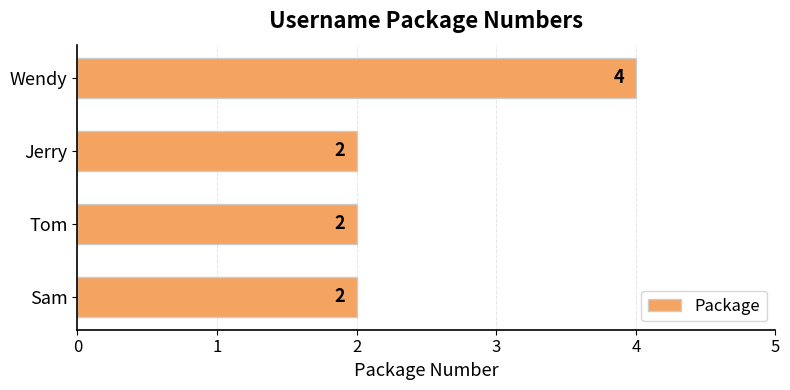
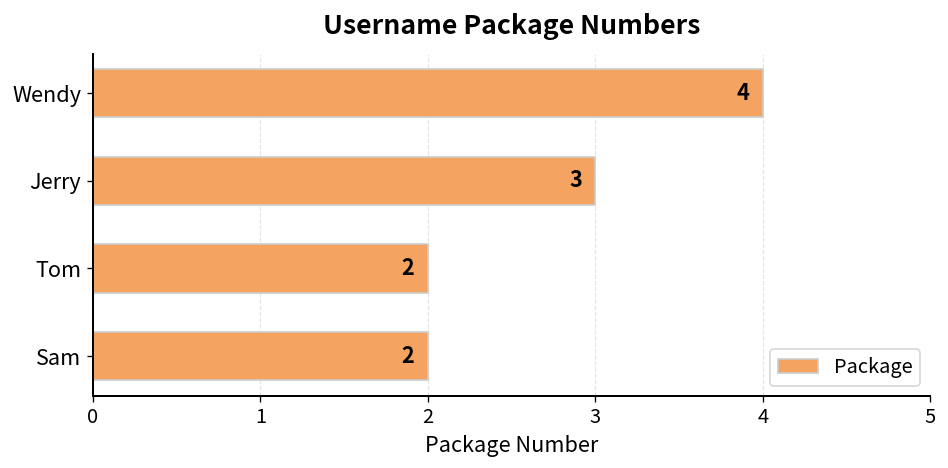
Jerry: 2 -> 3
